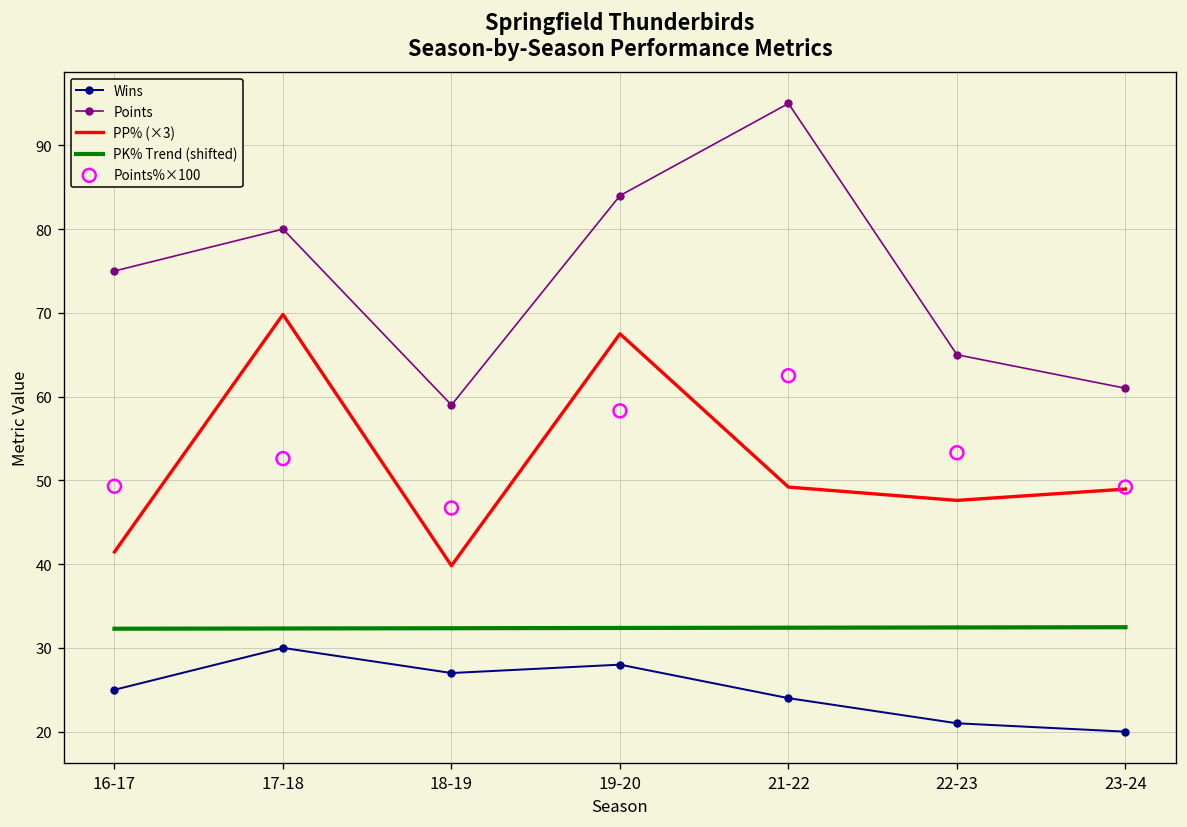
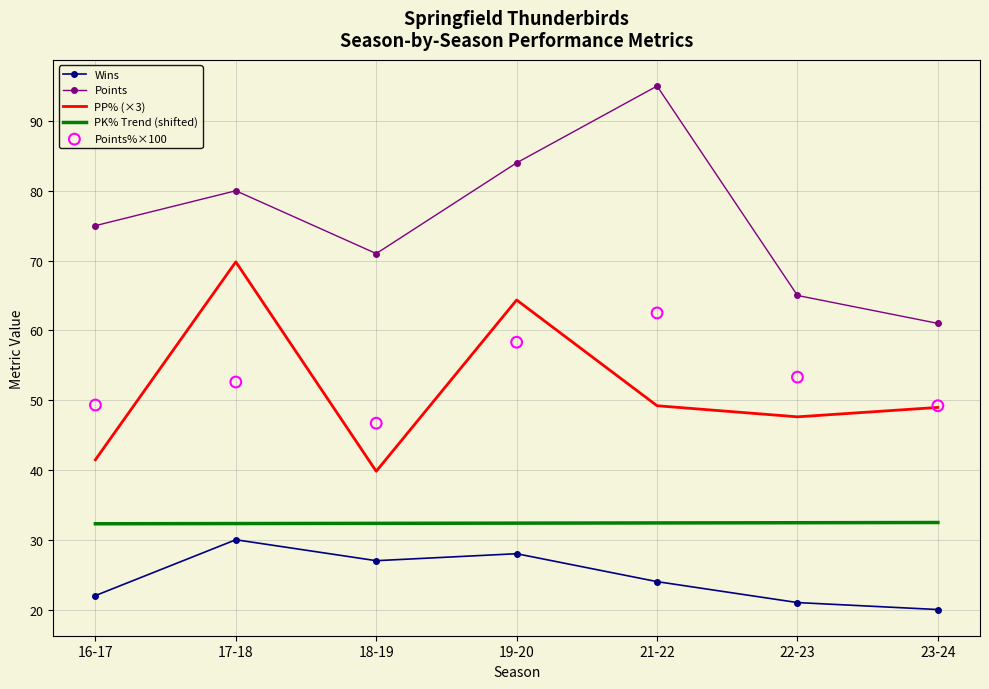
Wins, 16-17: 25 -> 22
Points, 18-19: 59 -> 71
PP% (×3), 19-20: 68 -> 64
